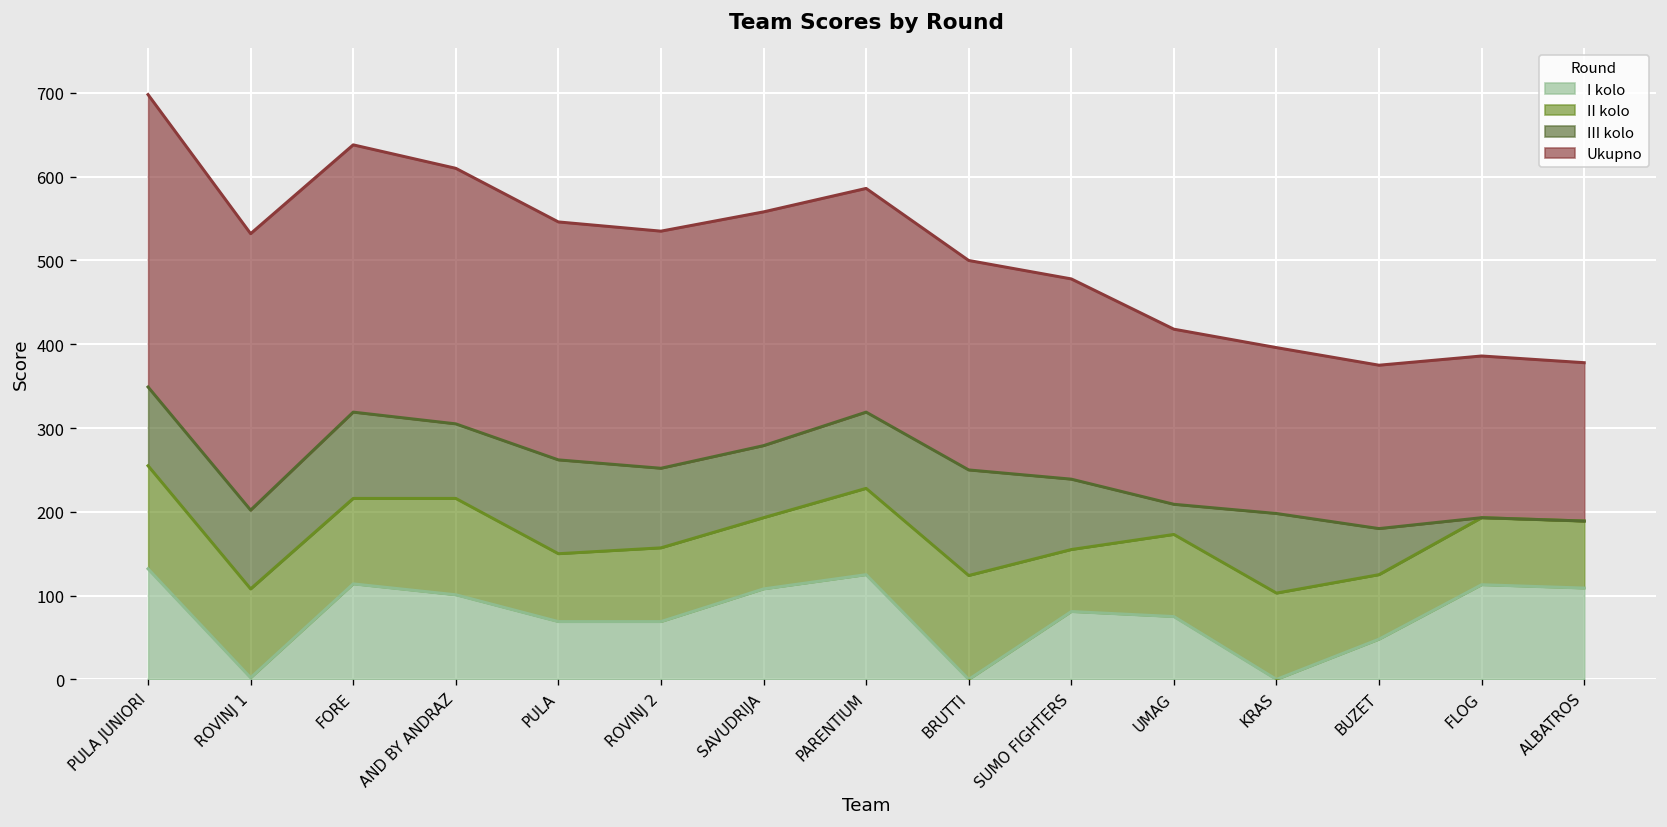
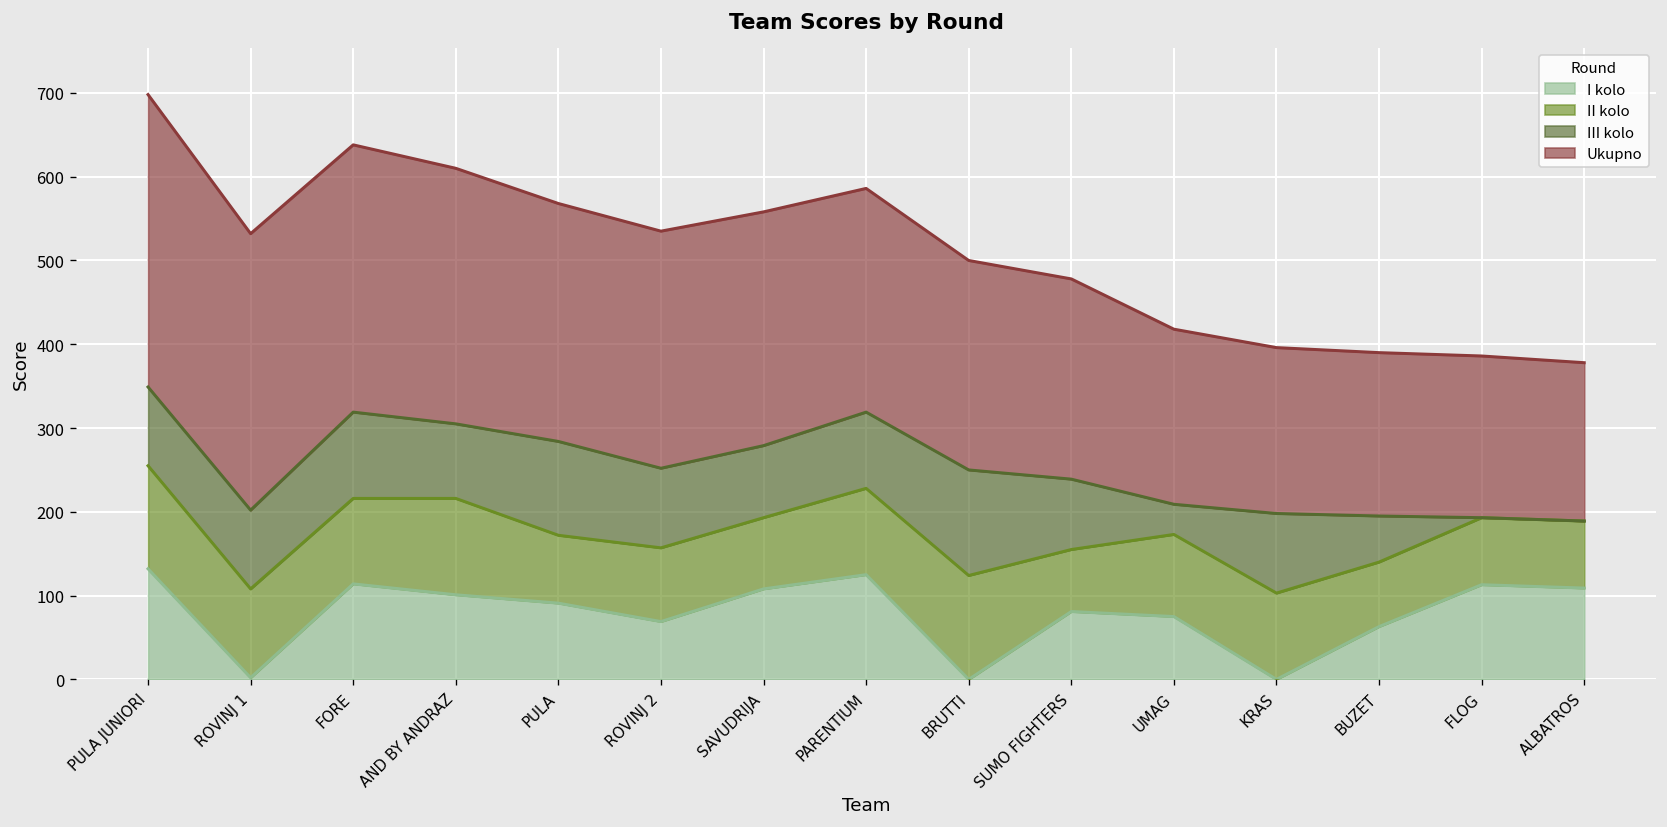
I kolo, PULA: 70 -> 90
I kolo, BUZET: 50 -> 60
